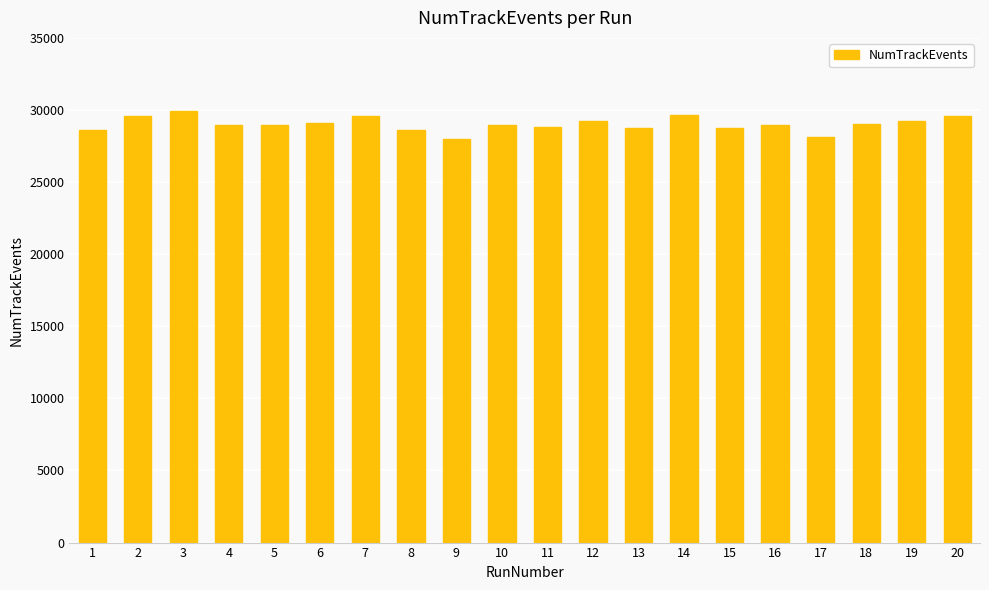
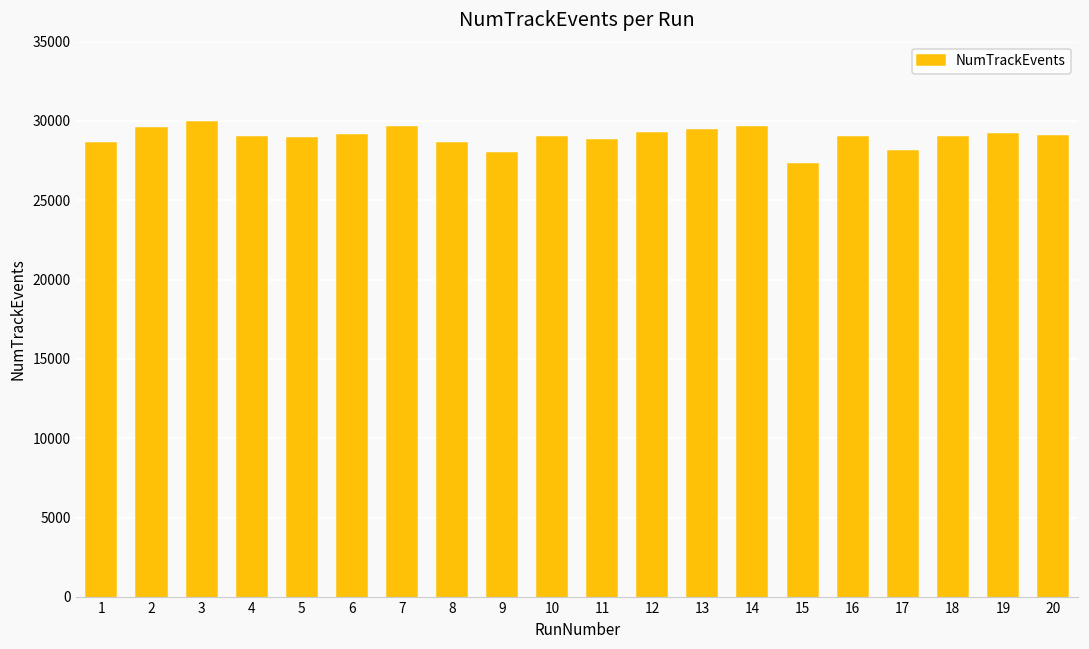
13: 28800 -> 29400
15: 28800 -> 27300
20: 29600 -> 29000
